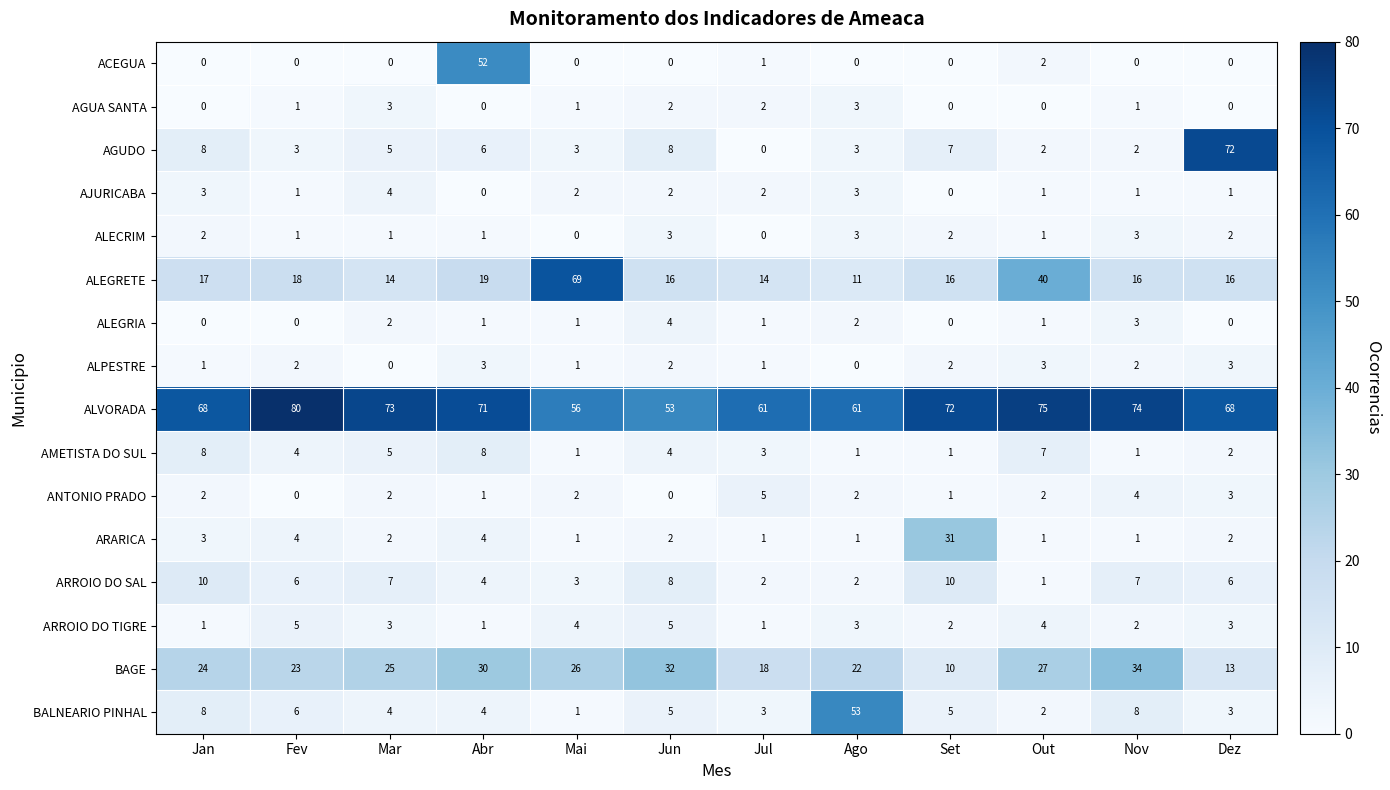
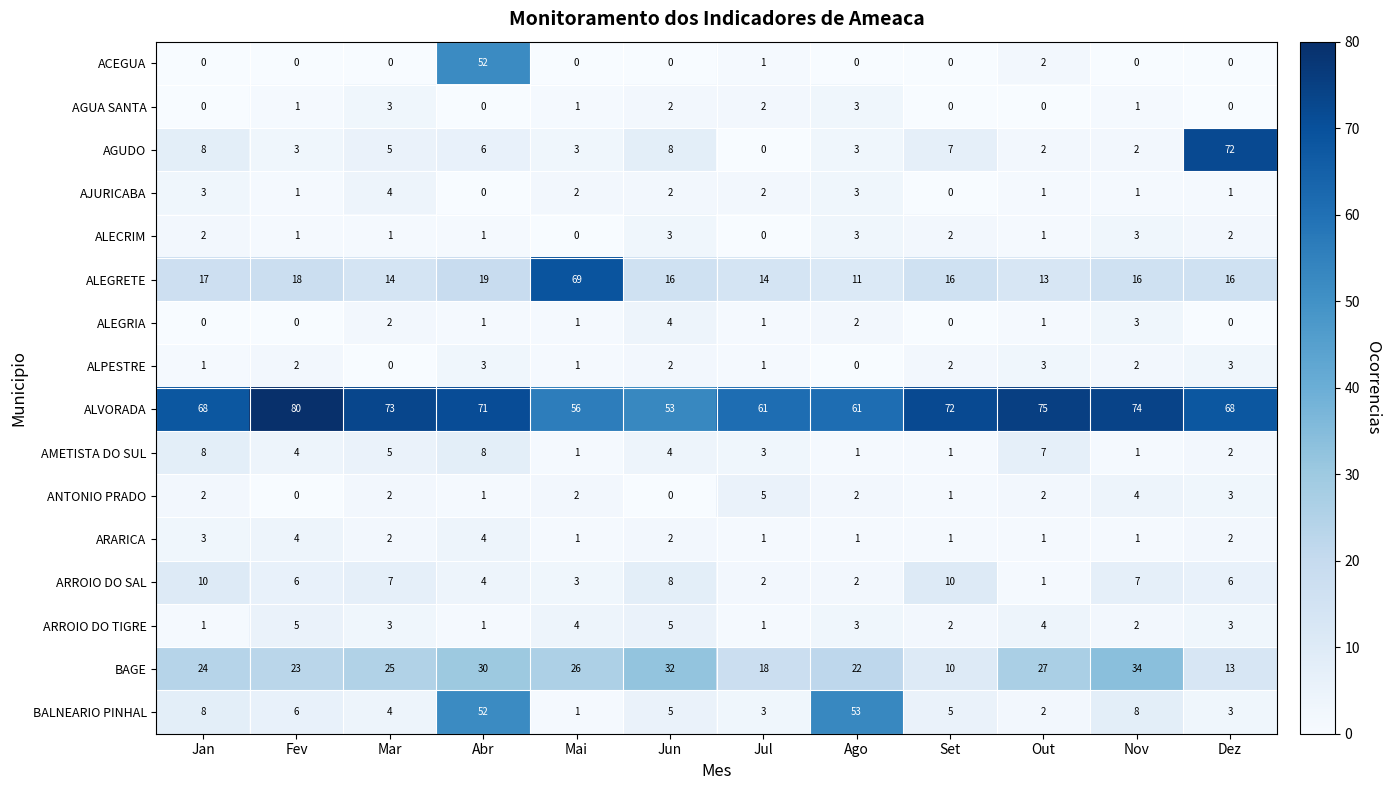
ALEGRETE, Out: 40 -> 13
ARARICA, Set: 31 -> 1
BALNEARIO PINHAL, Abr: 4 -> 52
